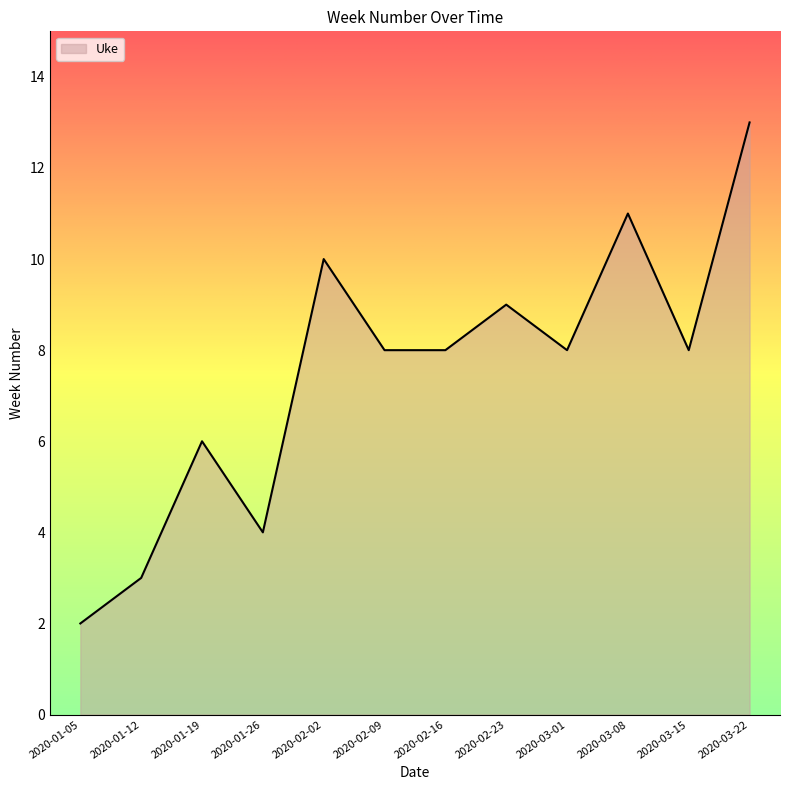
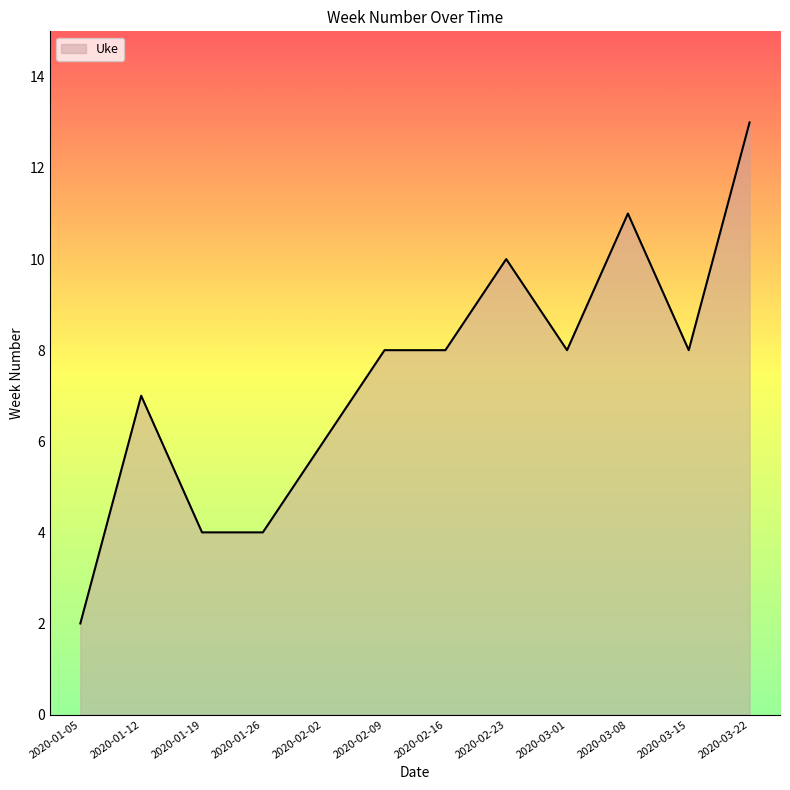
2020-01-12: 3 -> 7
2020-01-19: 6 -> 4
2020-02-02: 10 -> 6
2020-02-23: 9 -> 10
